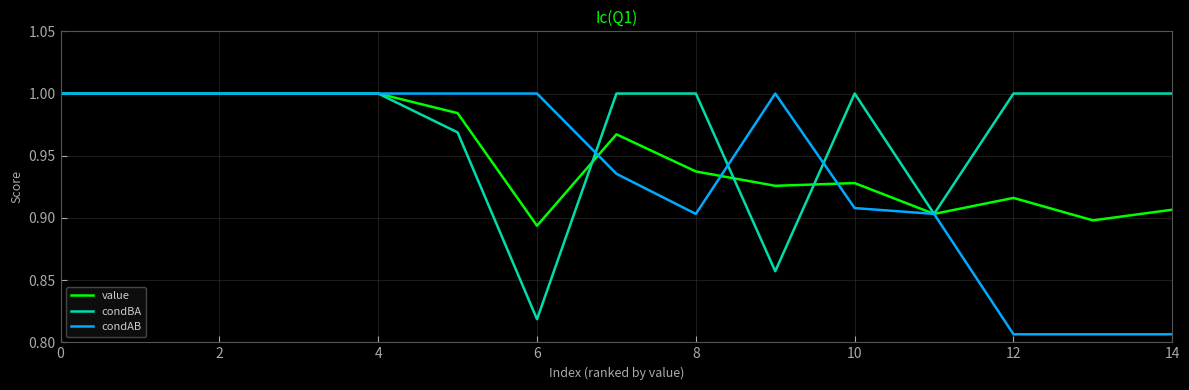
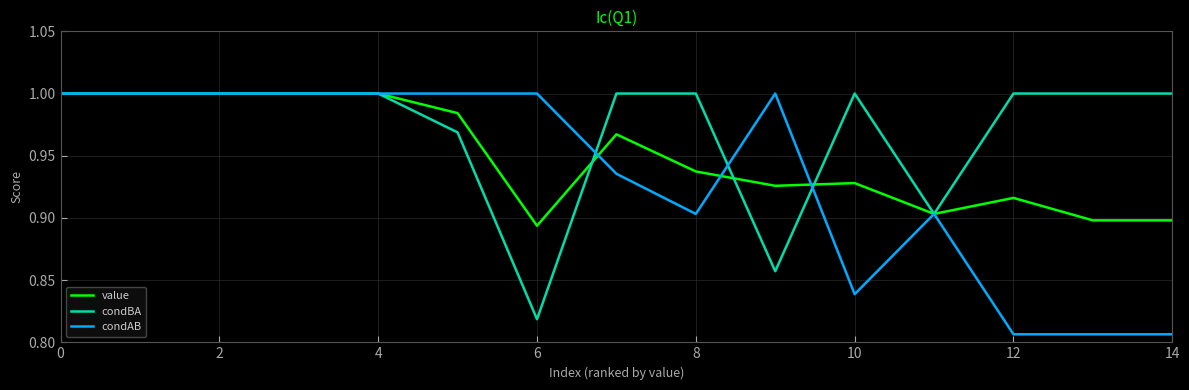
condAB, 10: 0.908 -> 0.839
value, 14: 0.907 -> 0.898
